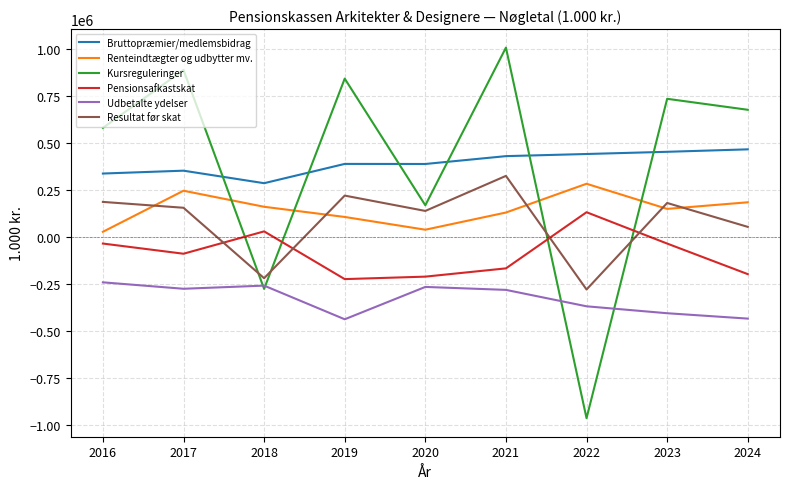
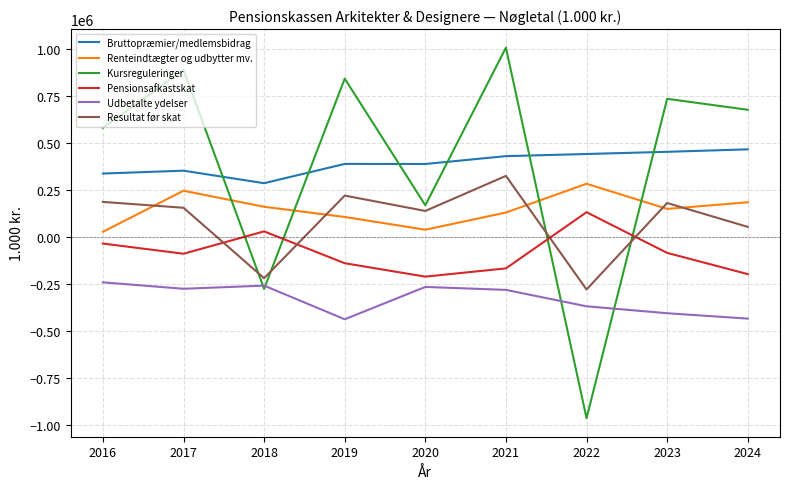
Pensionsafkastskat, 2019: -220000 -> -140000
Pensionsafkastskat, 2023: -30000 -> -80000
